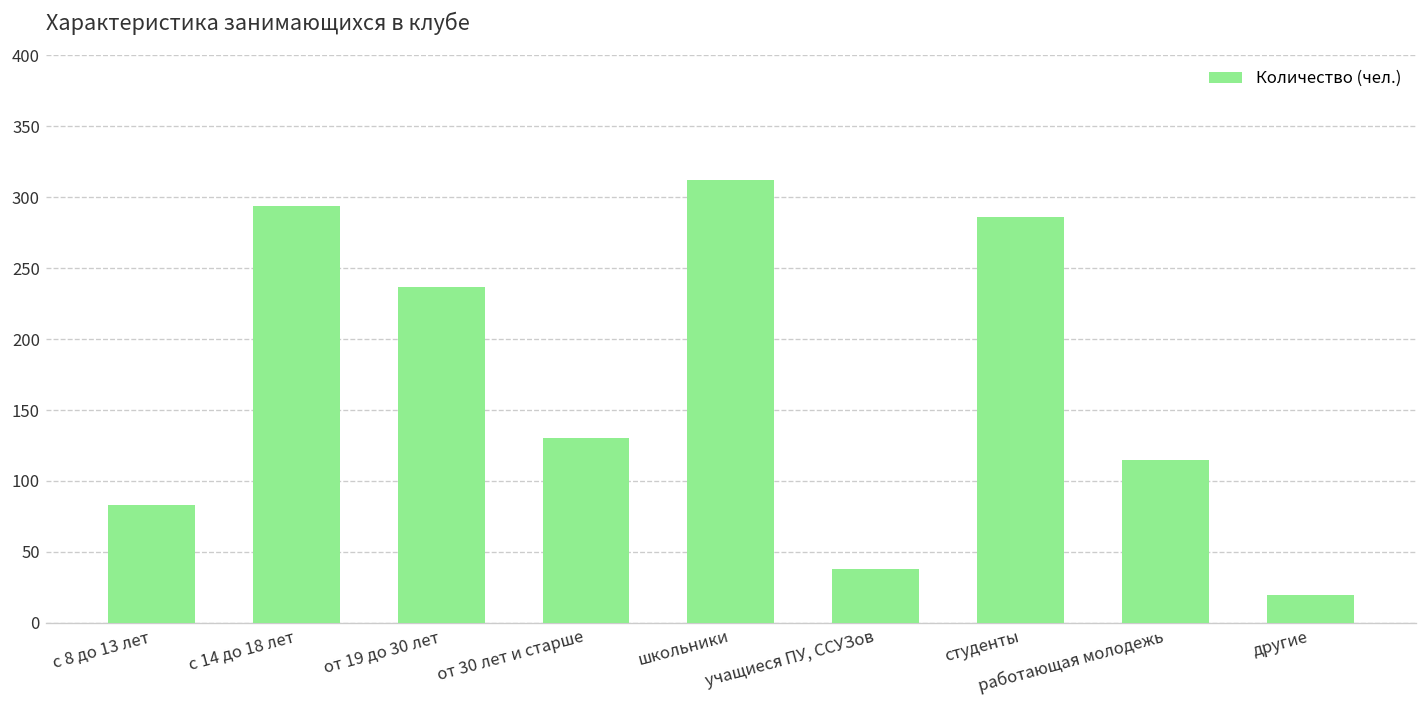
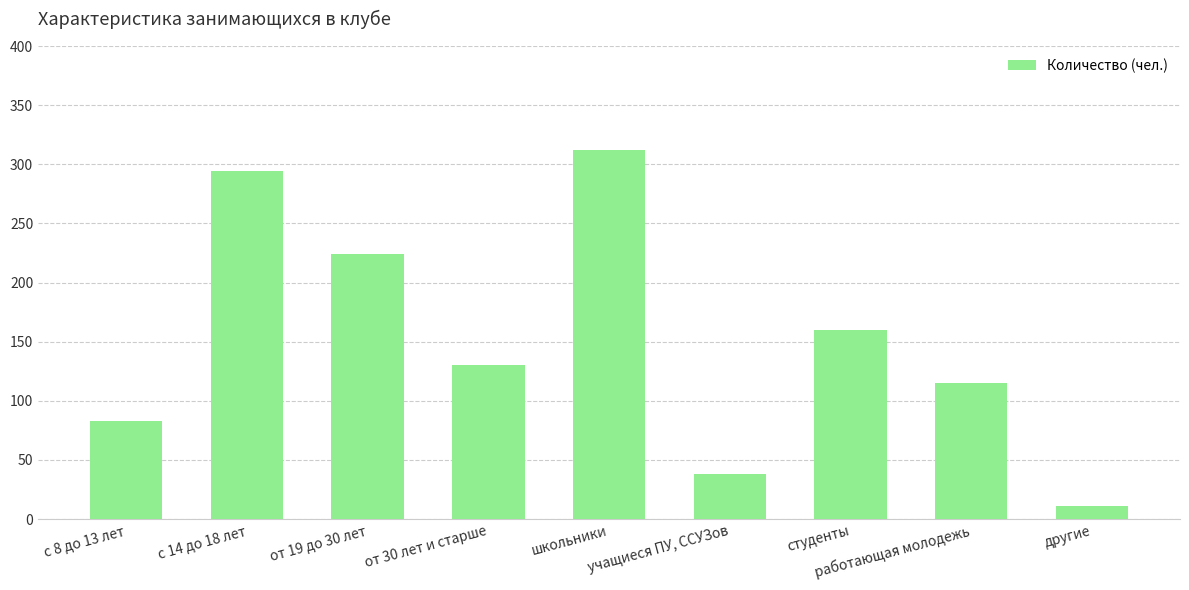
от 19 до 30 лет: 237 -> 224
студенты: 286 -> 160
другие: 20 -> 11
